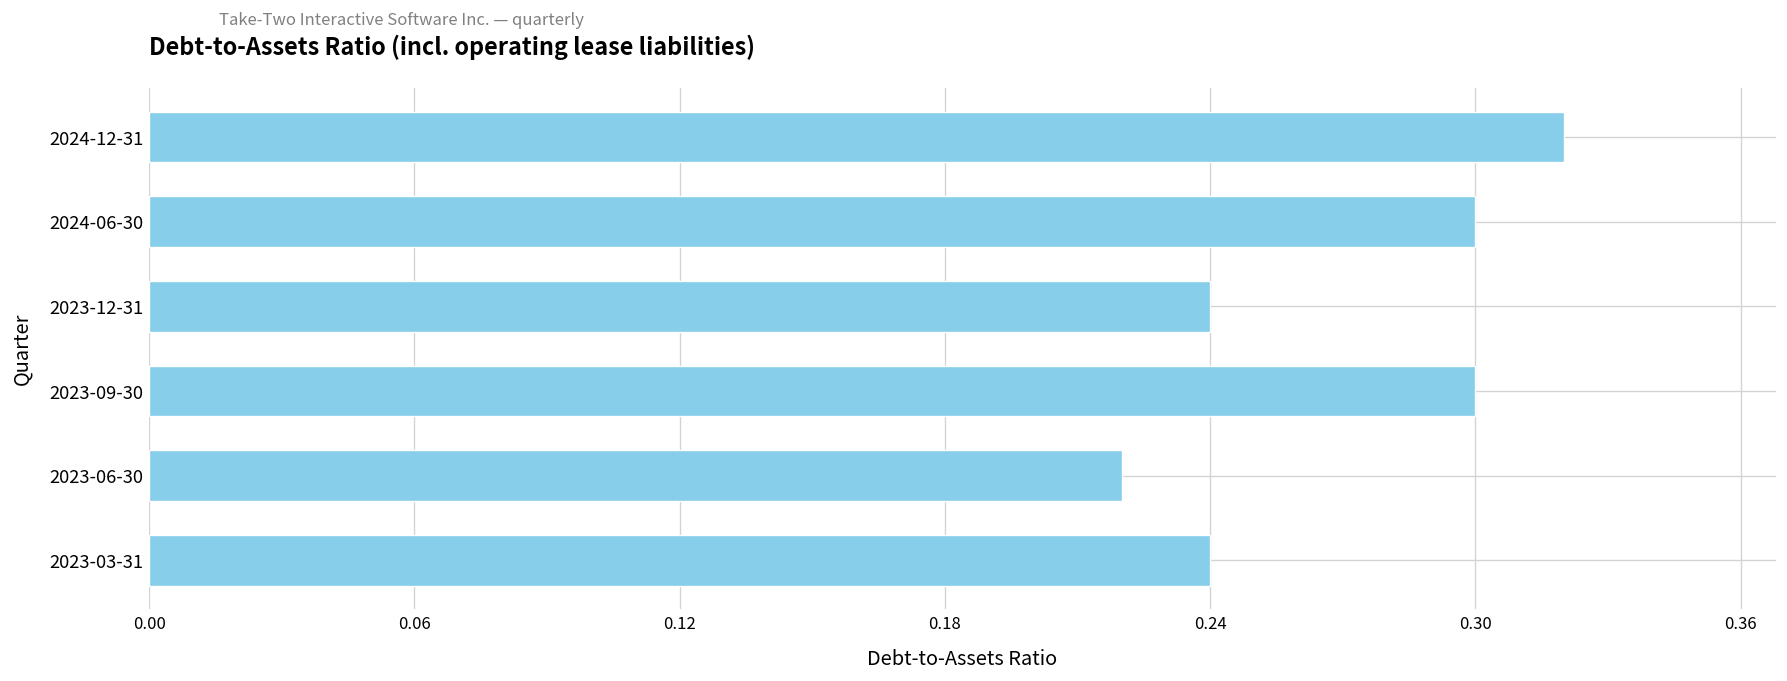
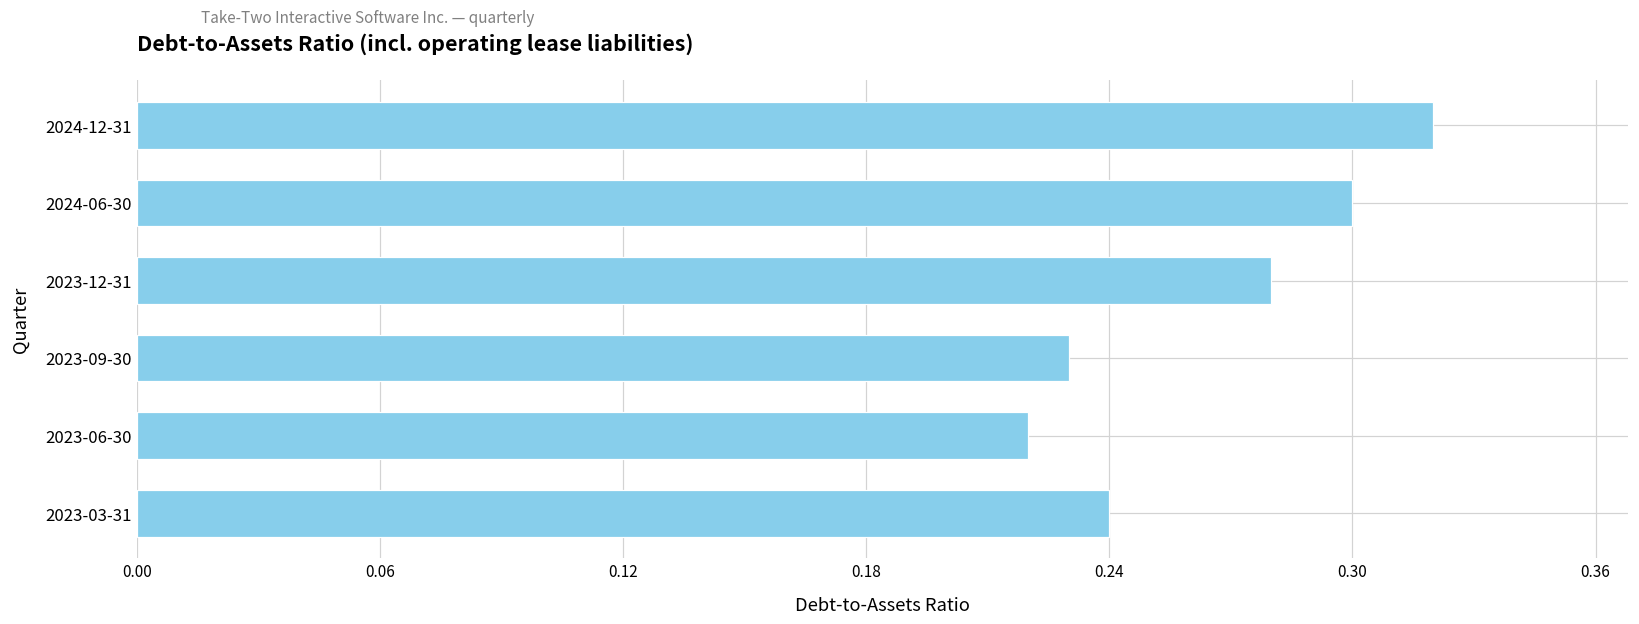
2023-12-31: 0.24 -> 0.28
2023-09-30: 0.30 -> 0.23
